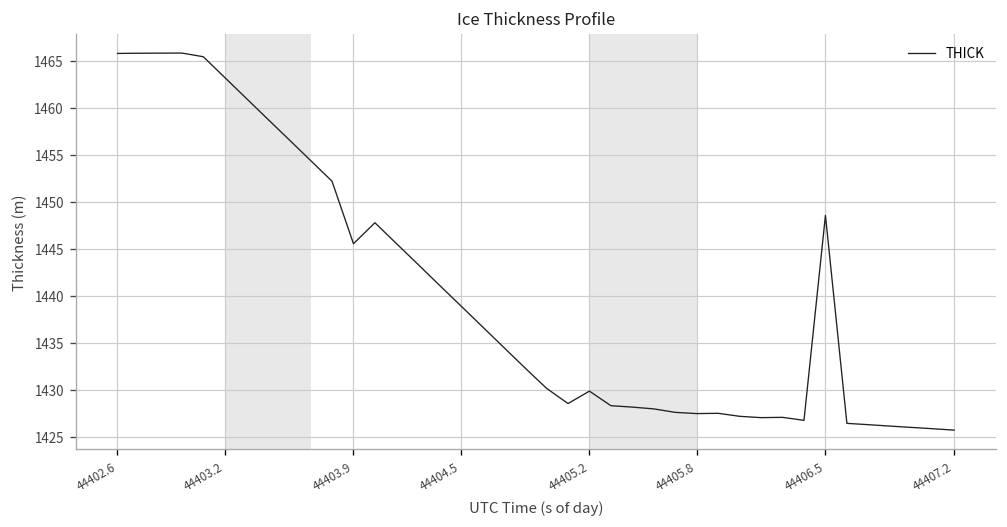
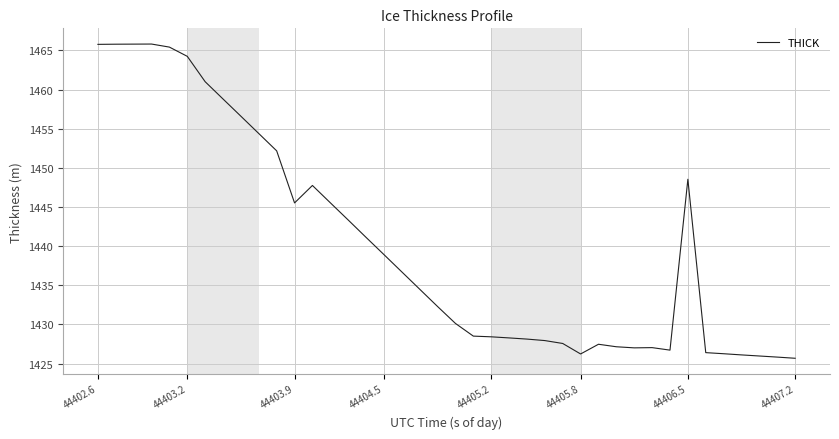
44403.2: 1463 -> 1464
44405.2: 1430 -> 1428
44405.8: 1427 -> 1426
